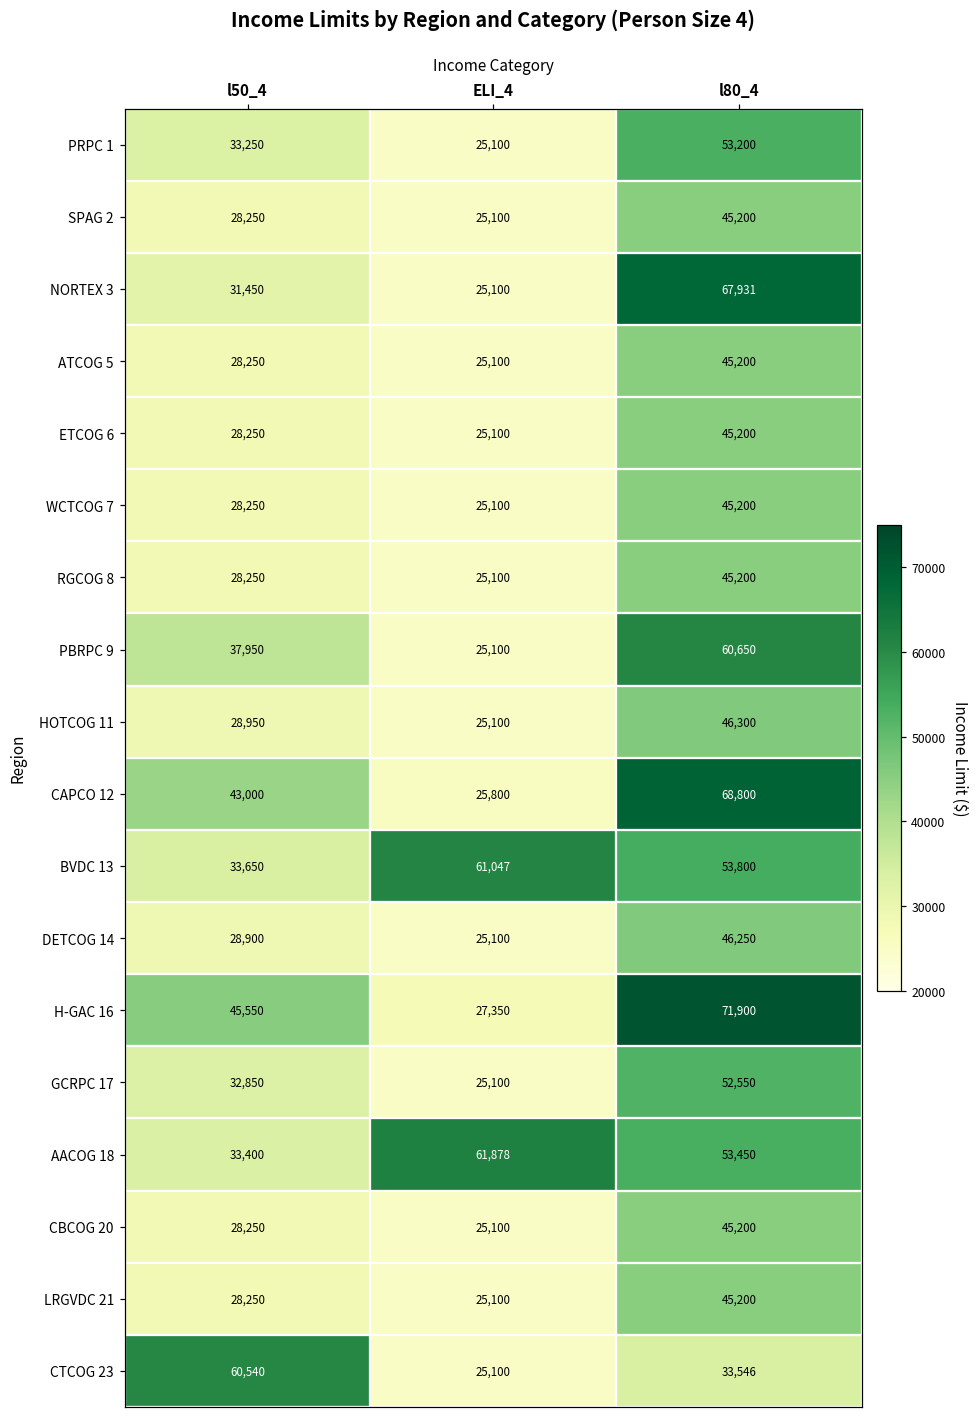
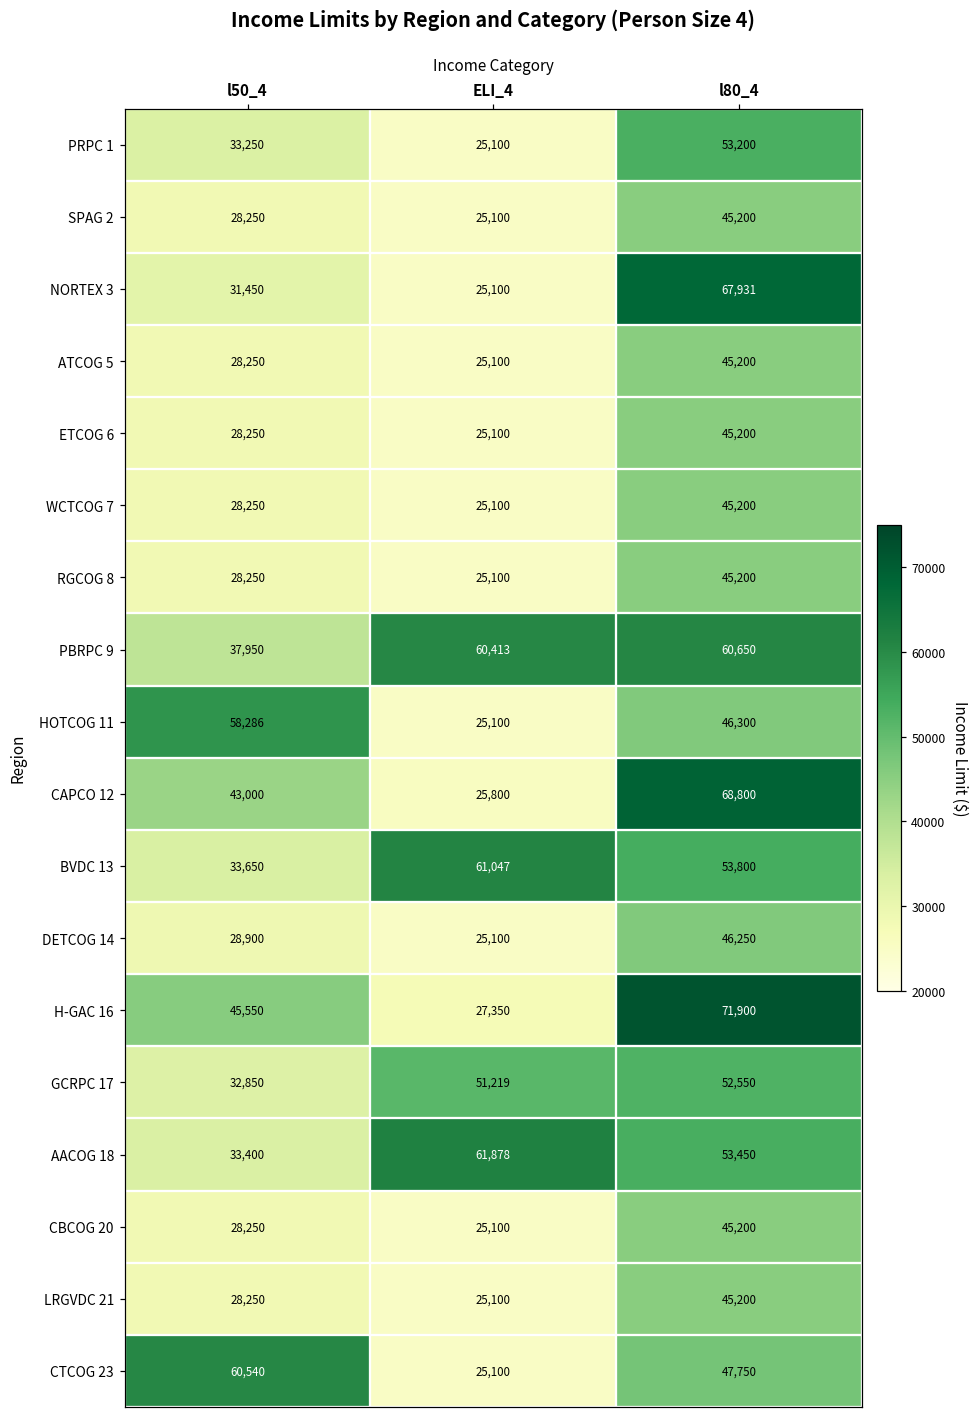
PBRPC 9, ELI_4: 25,100 -> 60,413
HOTCOG 11, l50_4: 28,950 -> 58,286
GCRPC 17, ELI_4: 25,100 -> 51,219
CTCOG 23, l80_4: 33,546 -> 47,750
